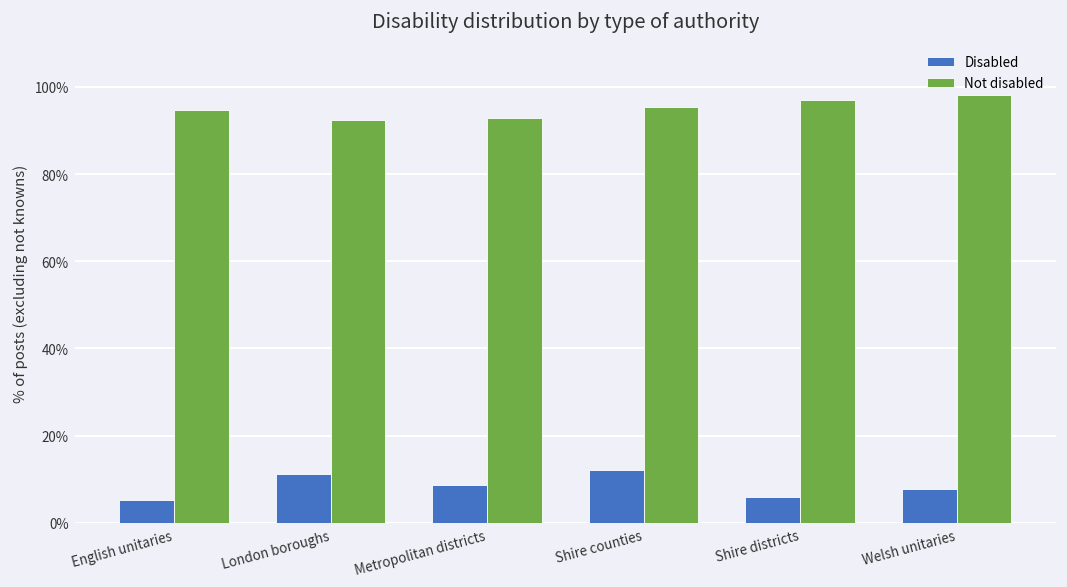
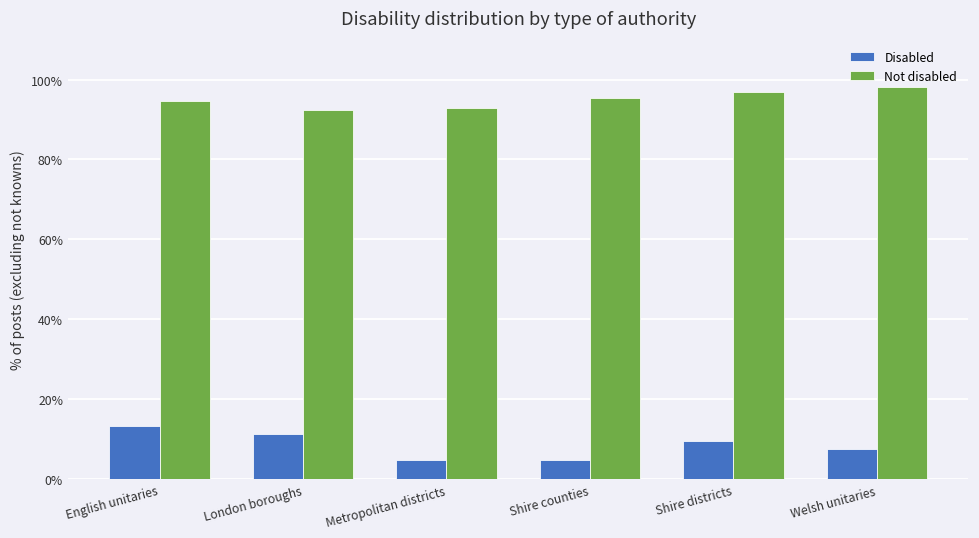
Disabled, English unitaries: 5% -> 13%
Disabled, Metropolitan districts: 9% -> 5%
Disabled, Shire counties: 12% -> 5%
Disabled, Shire districts: 6% -> 10%
